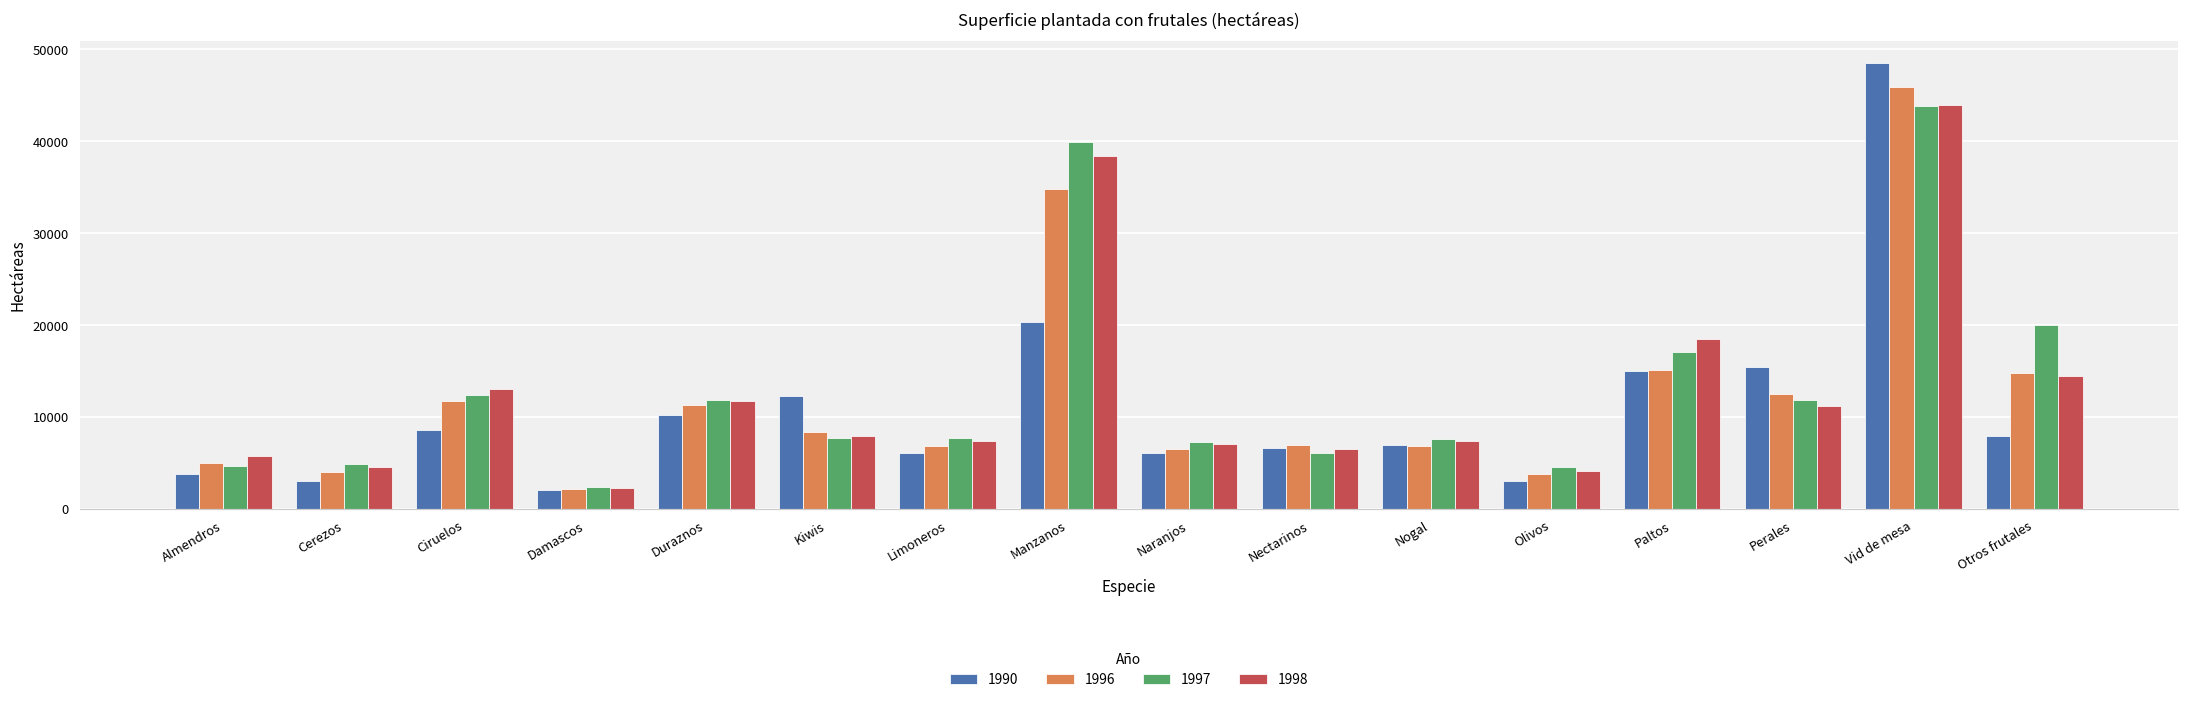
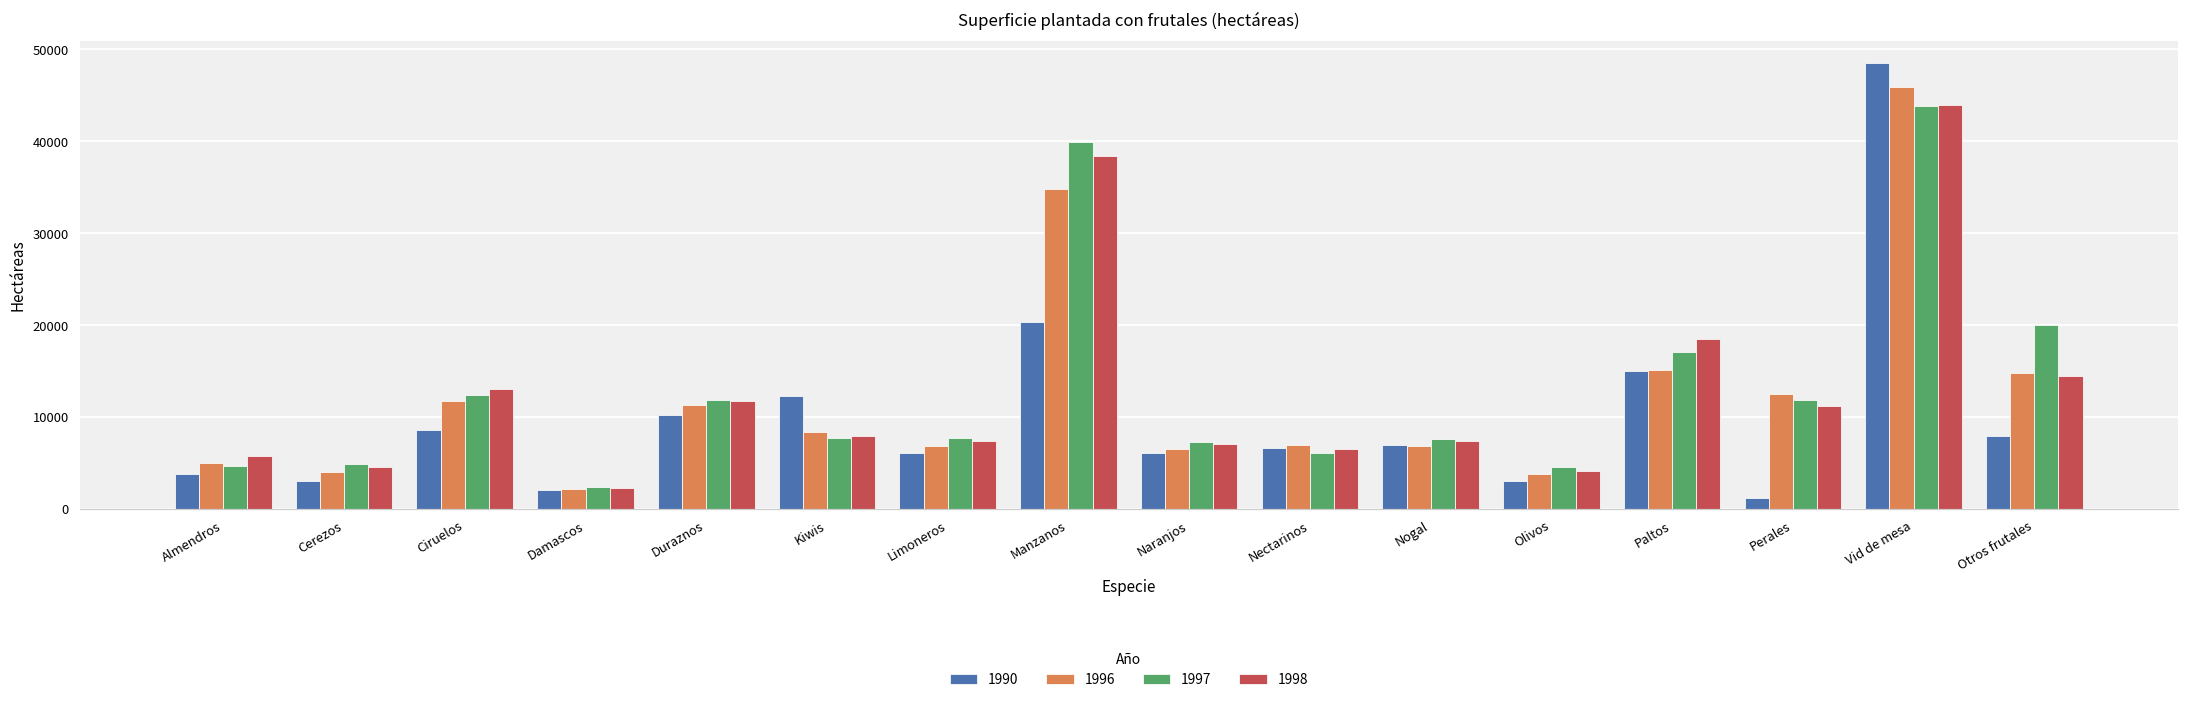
1990, Perales: 15000 -> 1000
